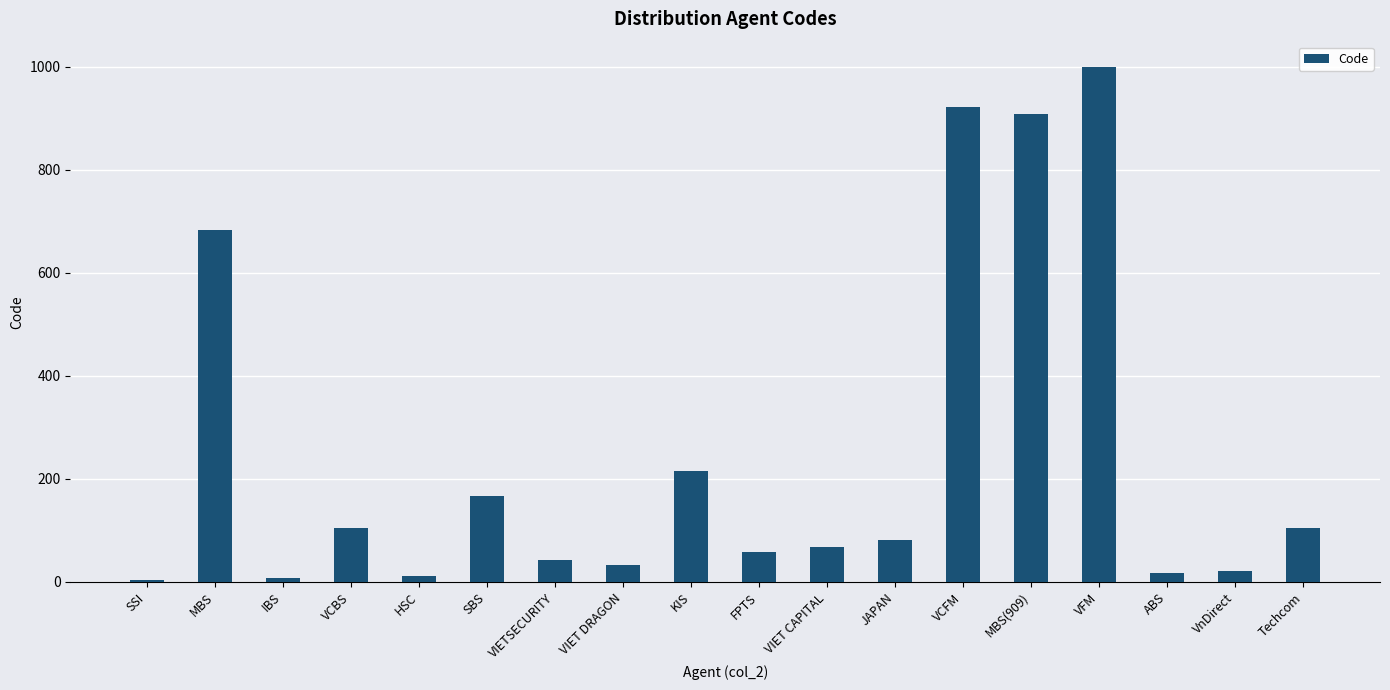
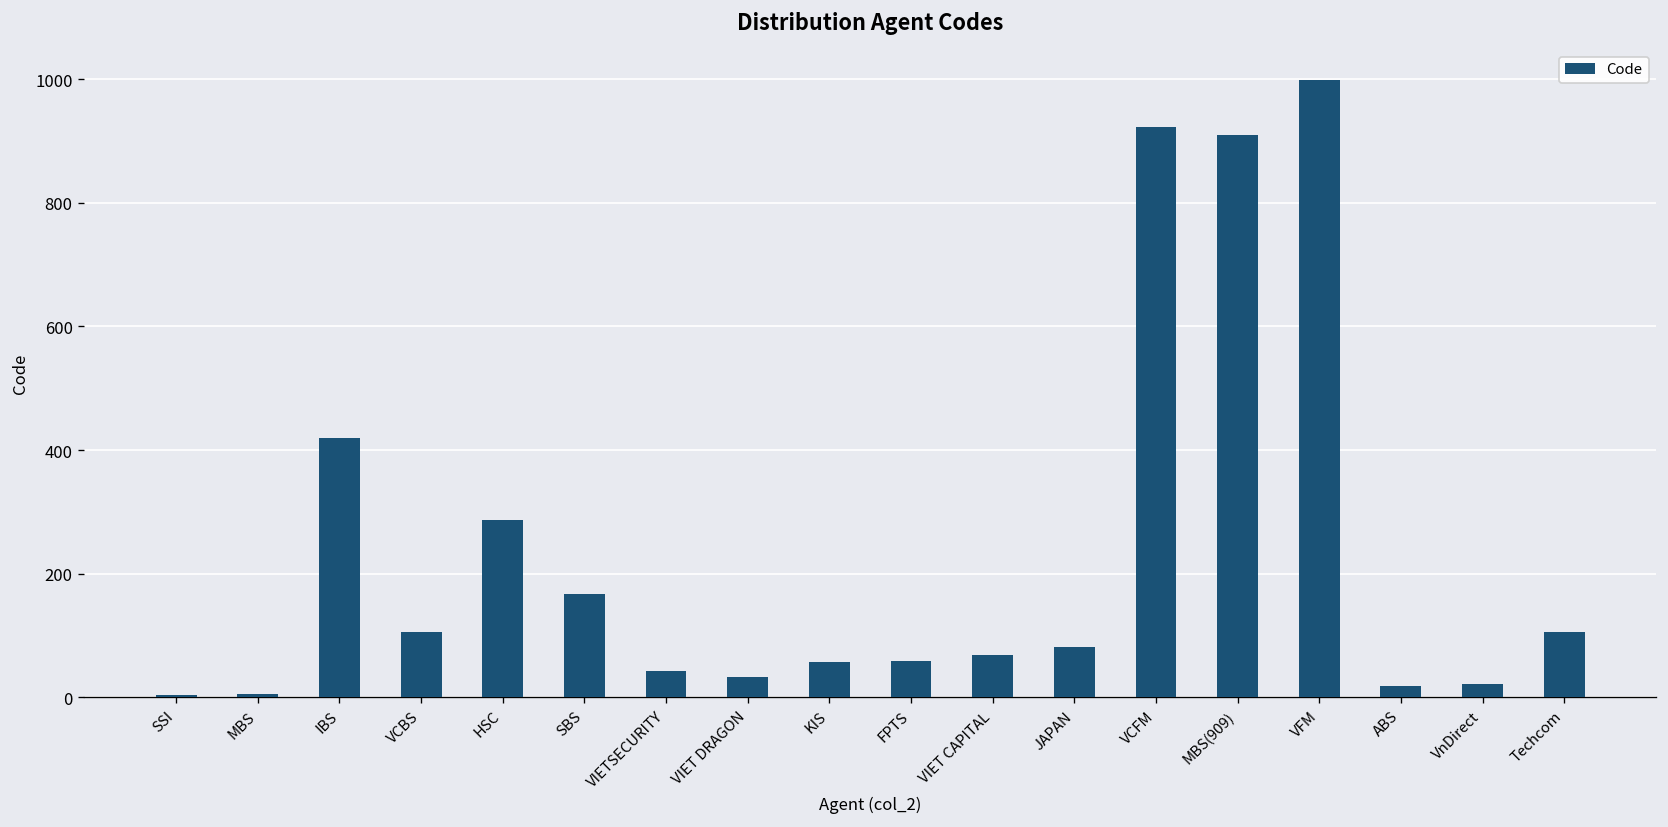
MBS: 680 -> 10
IBS: 10 -> 420
HSC: 10 -> 290
KIS: 220 -> 60
